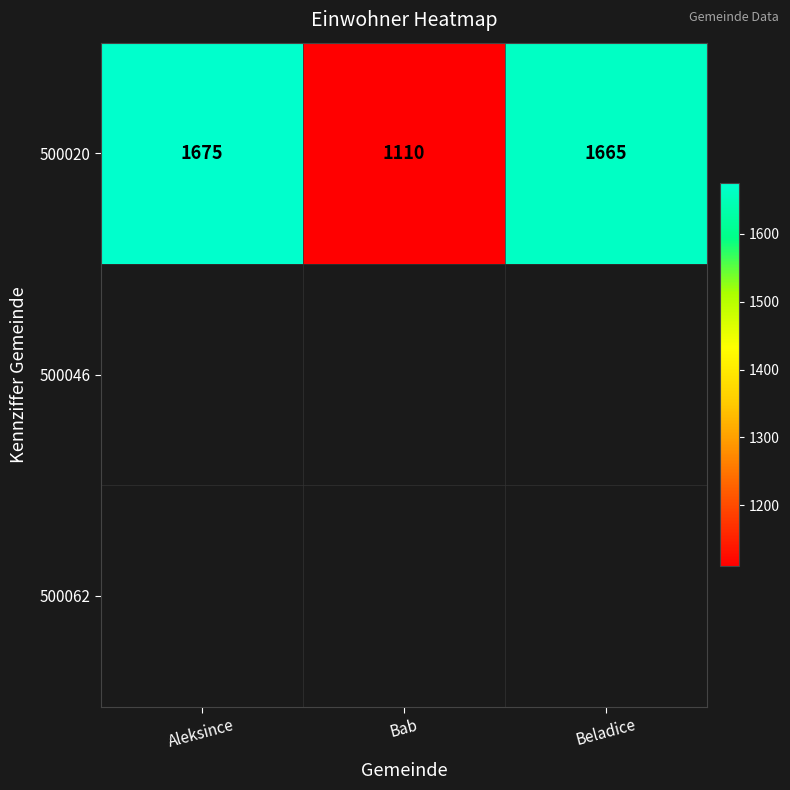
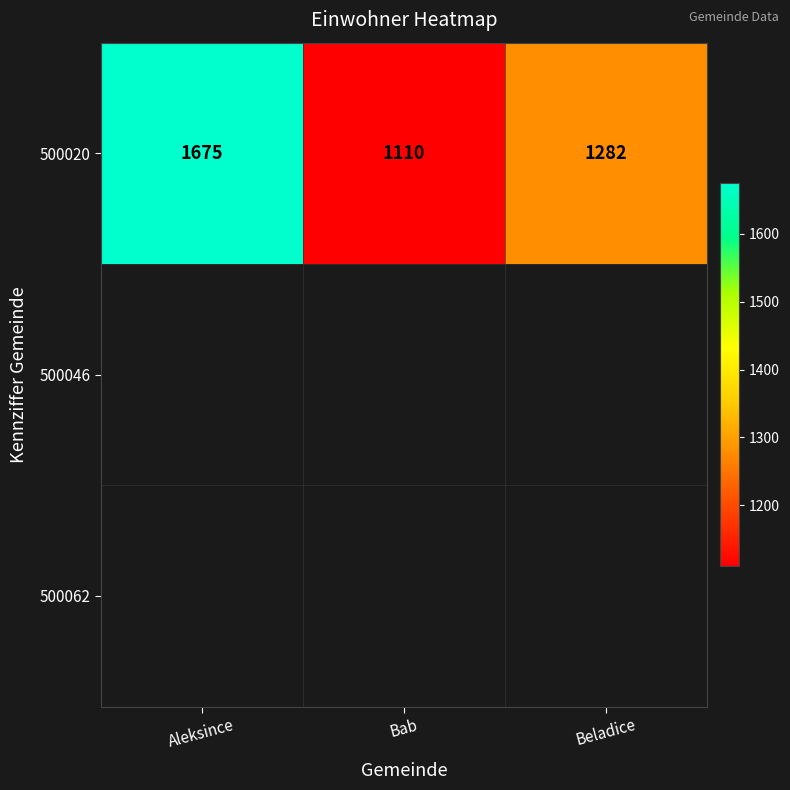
500020, Beladice: 1665 -> 1282
